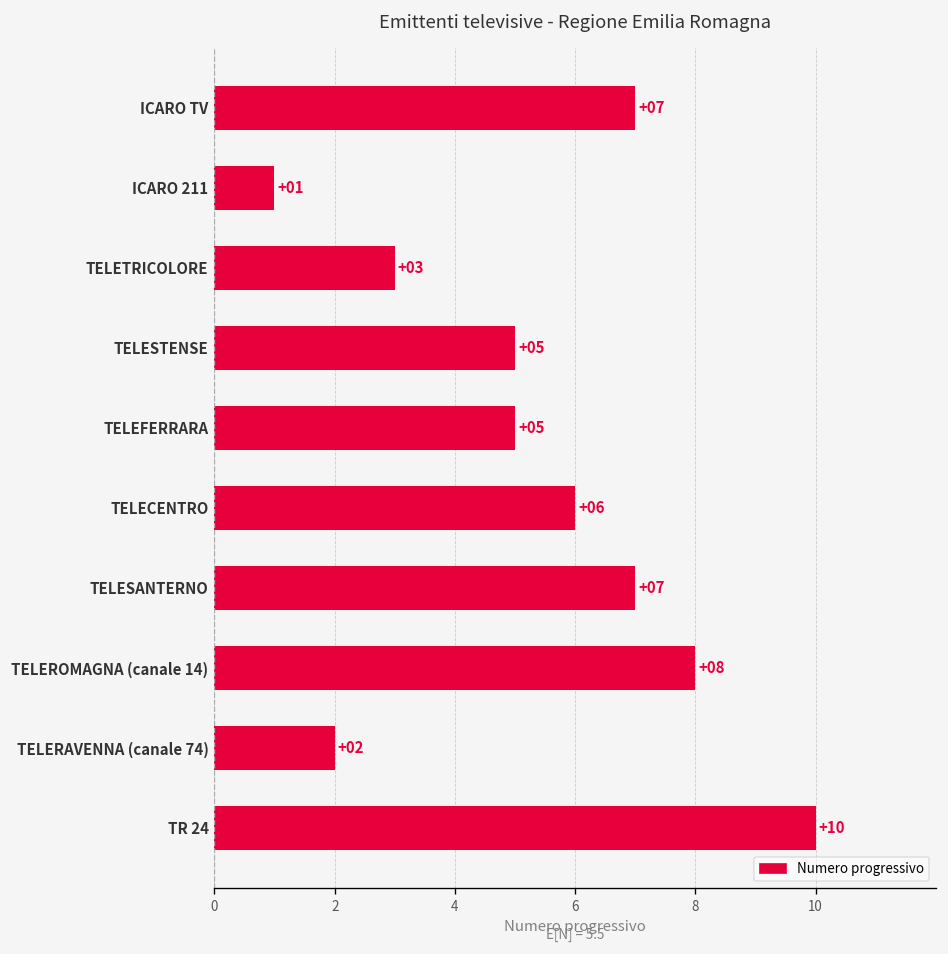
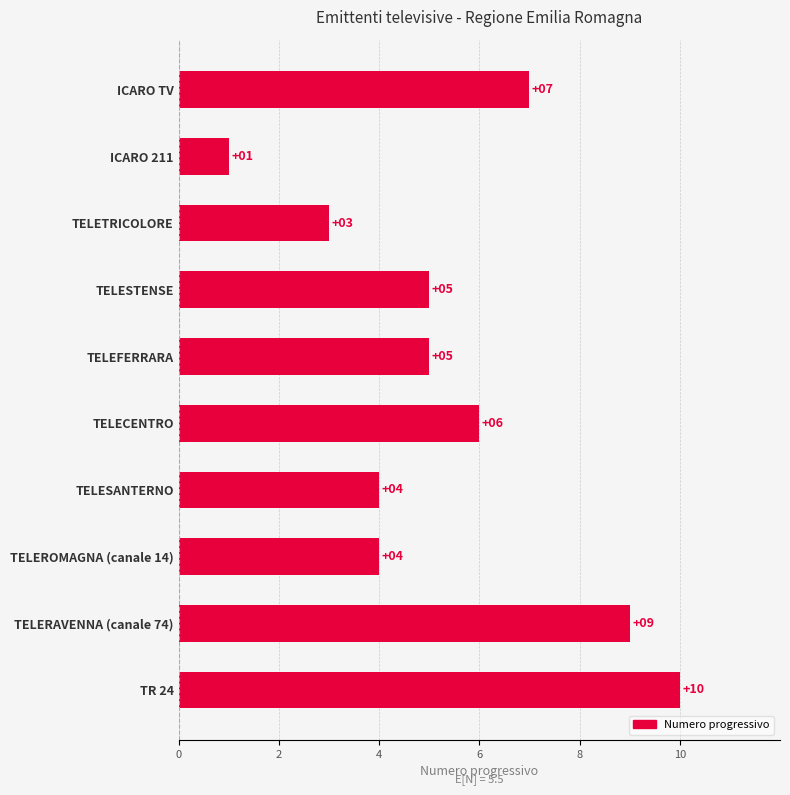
TELESANTERNO: +07 -> +04
TELEROMAGNA (canale 14): +08 -> +04
TELERAVENNA (canale 74): +02 -> +09
